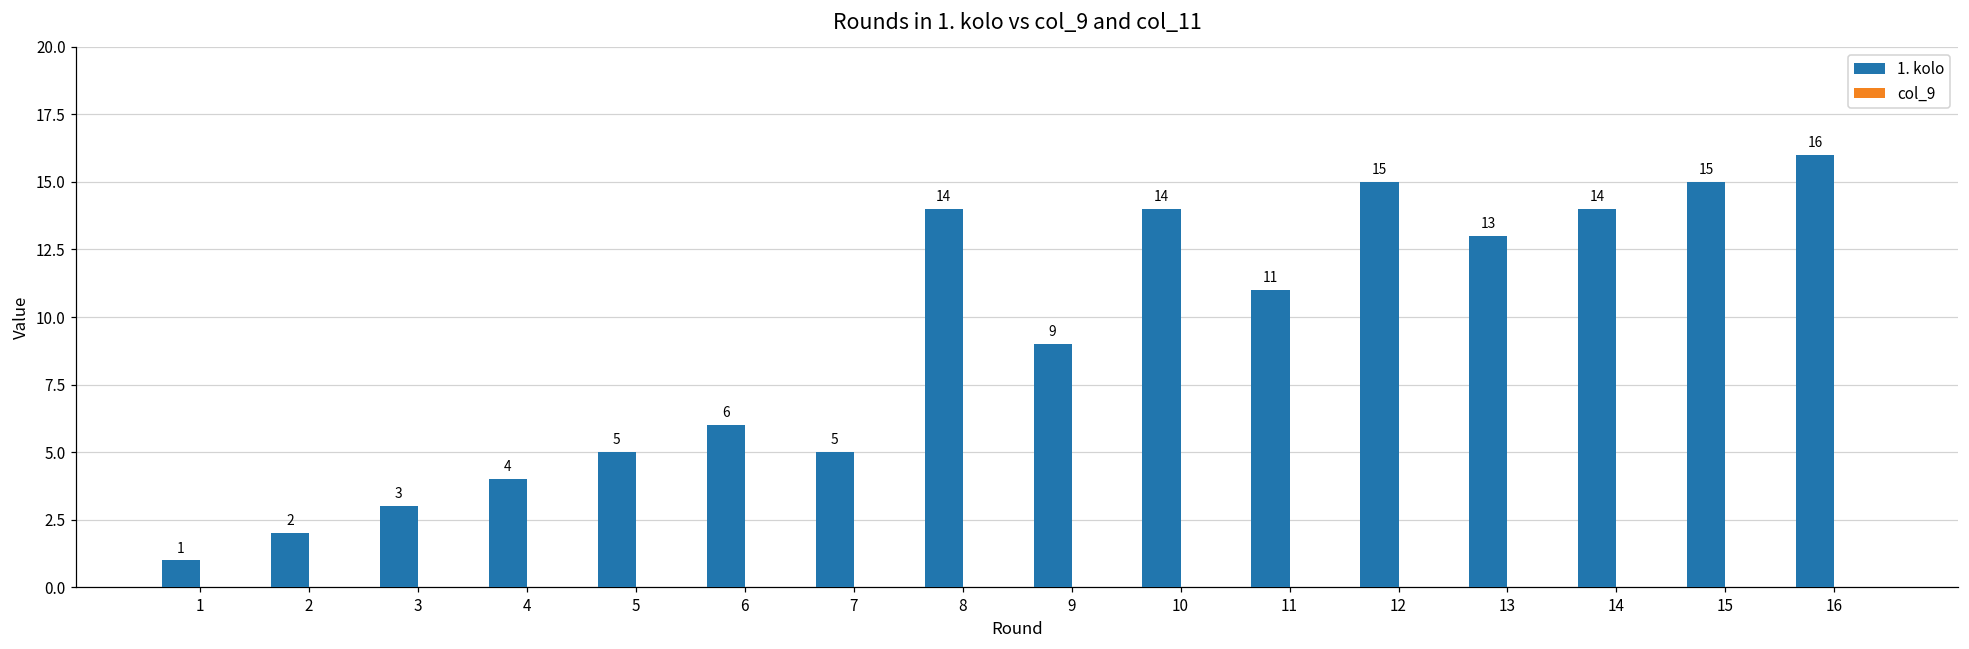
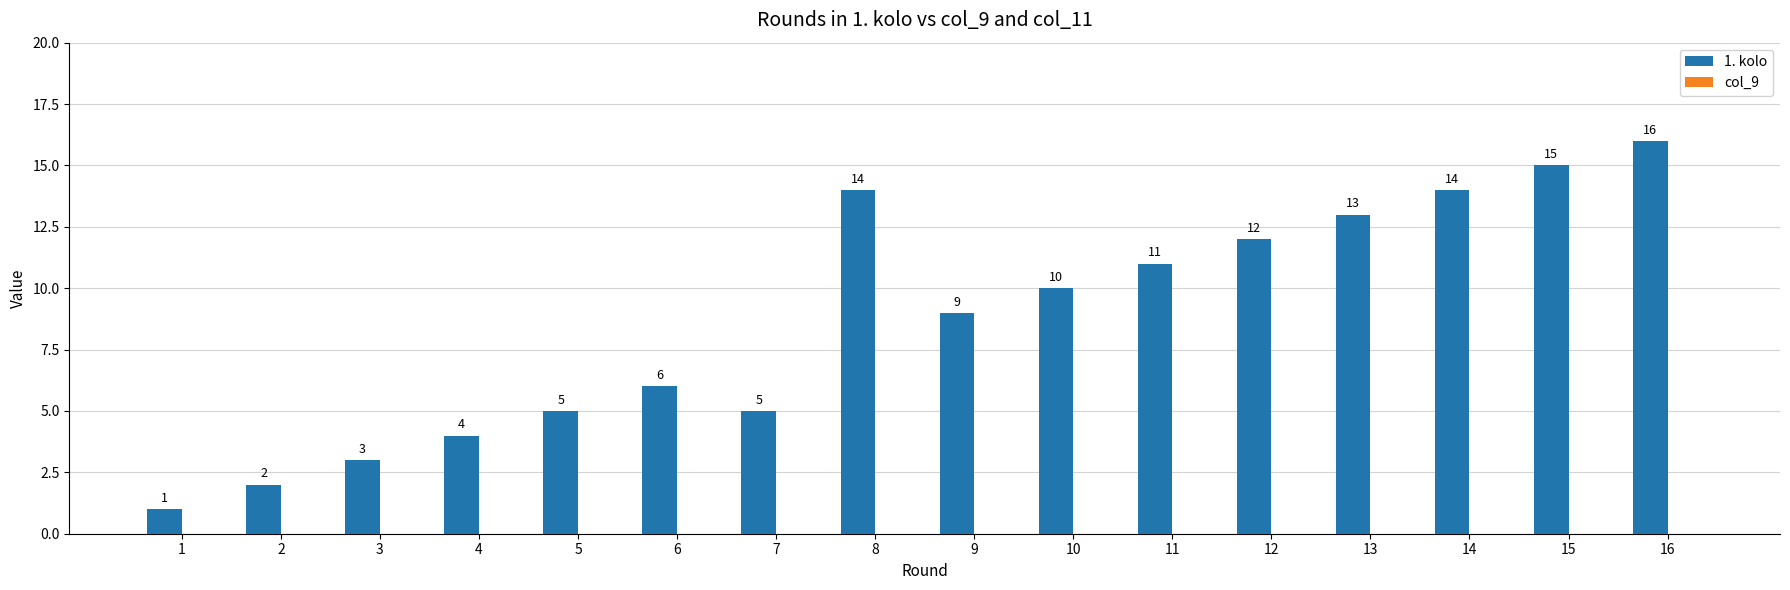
1. kolo, 10: 14 -> 10
1. kolo, 12: 15 -> 12
